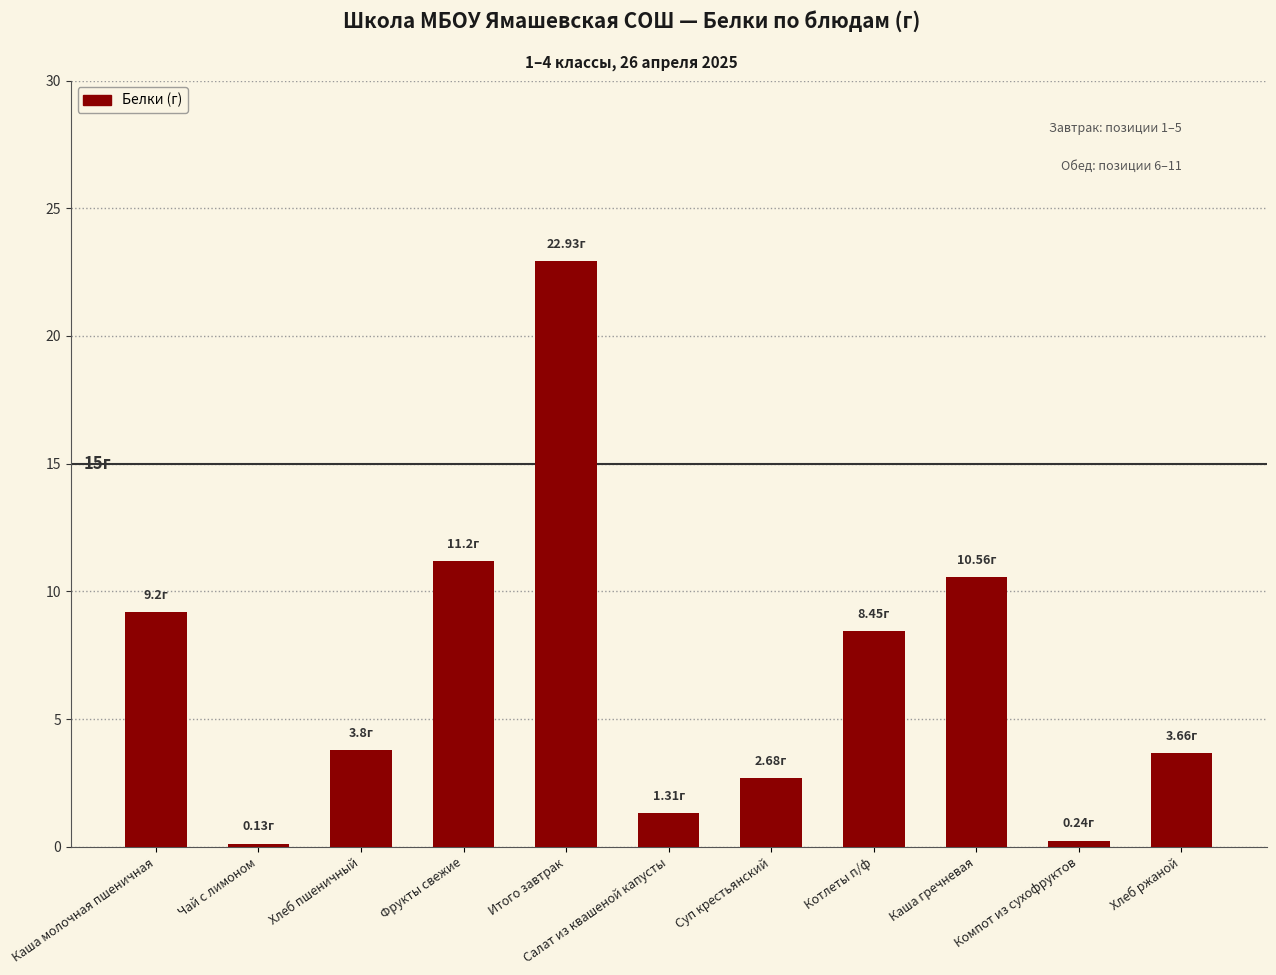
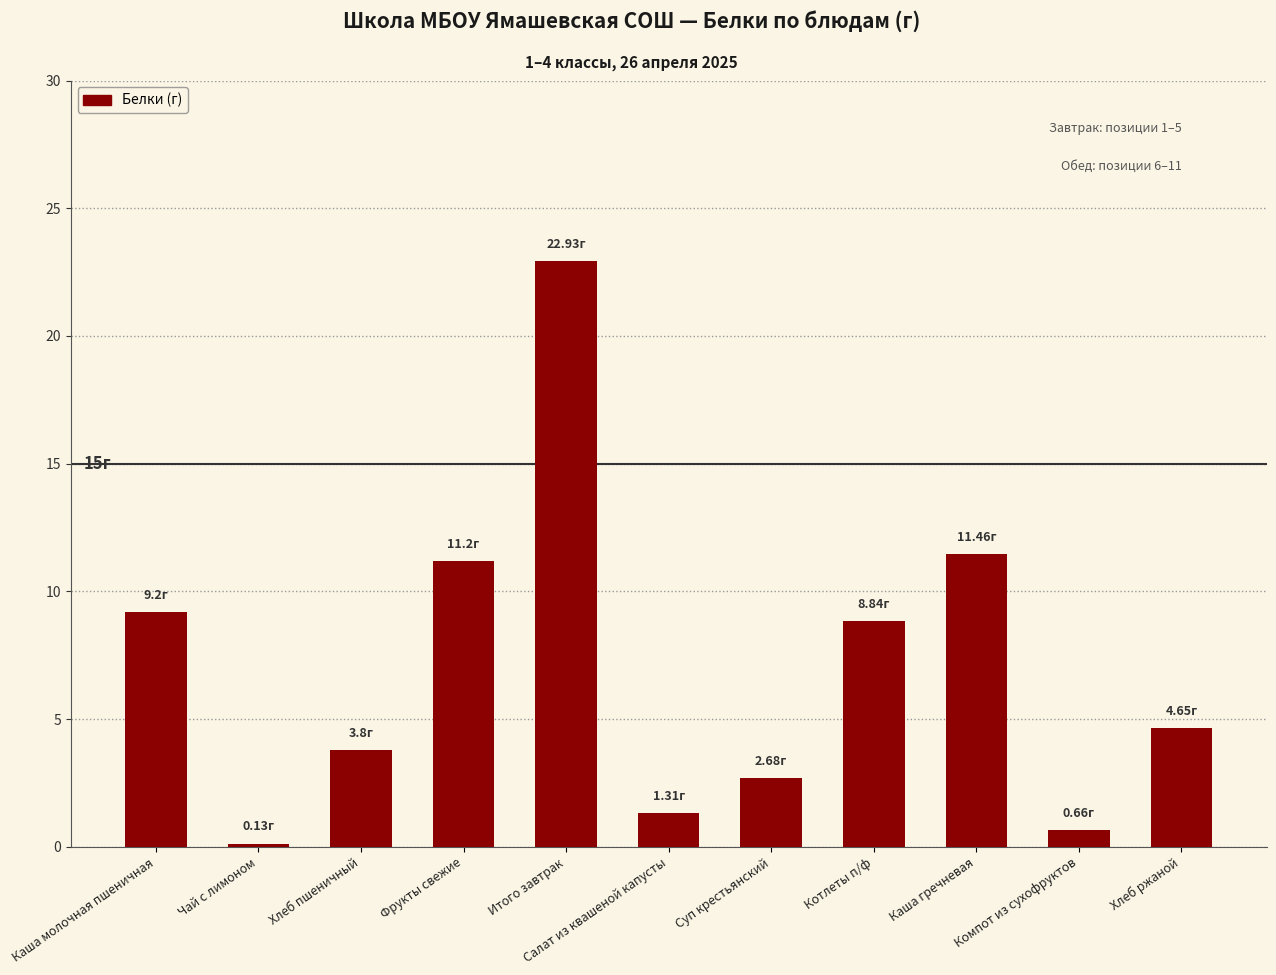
Котлеты п/ф: 8.45г -> 8.84г
Каша гречневая: 10.56г -> 11.46г
Компот из сухофруктов: 0.24г -> 0.66г
Хлеб ржаной: 3.66г -> 4.65г
